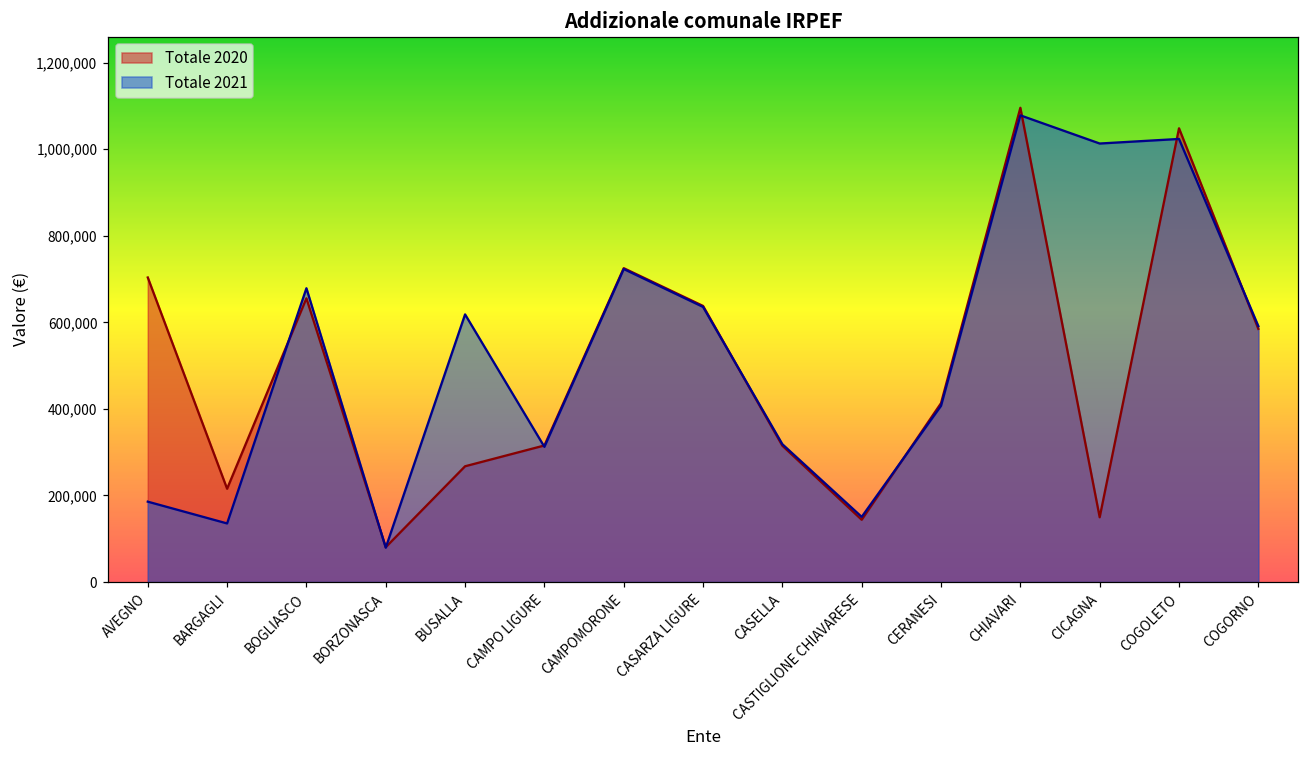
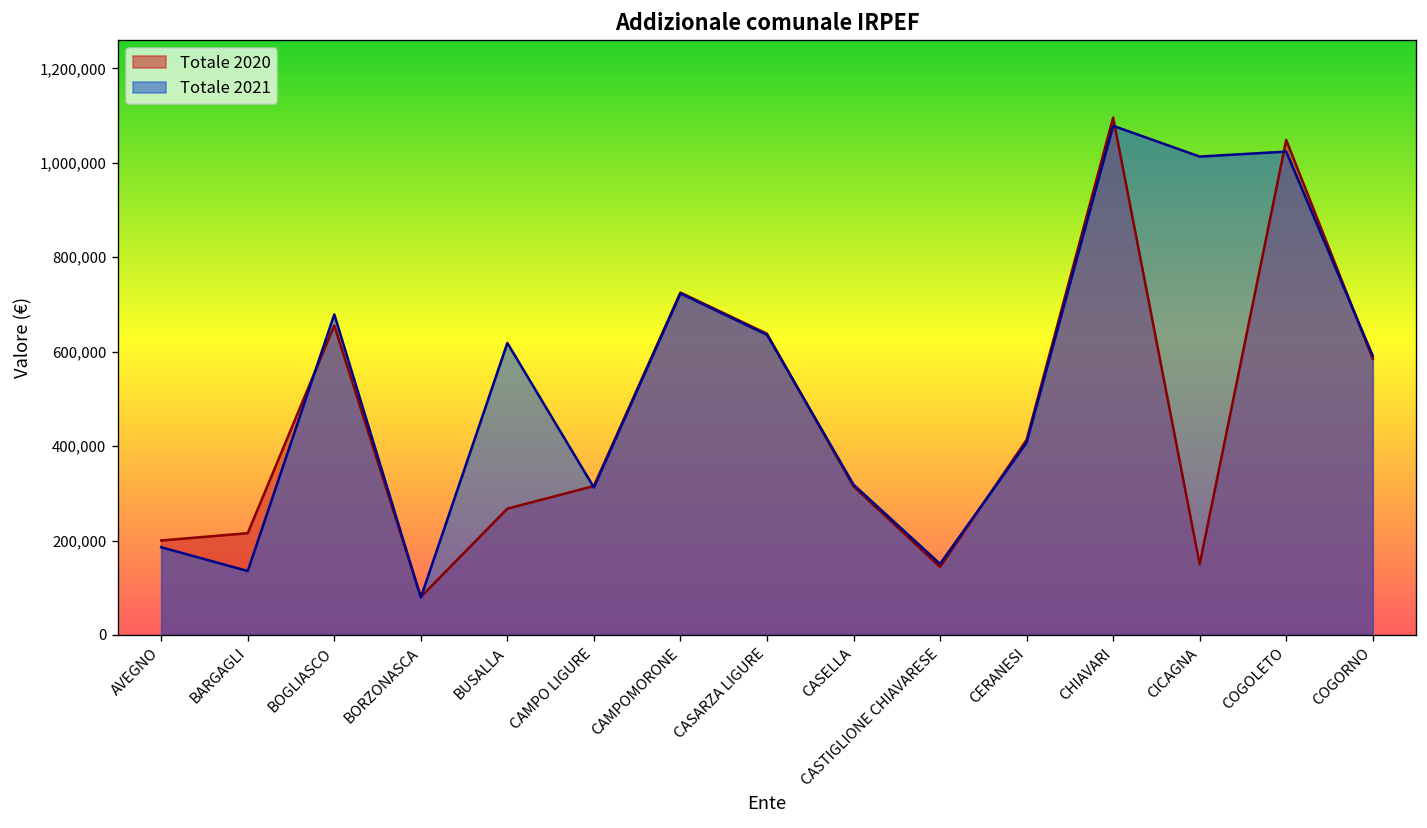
Totale 2020, AVEGNO: 700,000 -> 200,000
